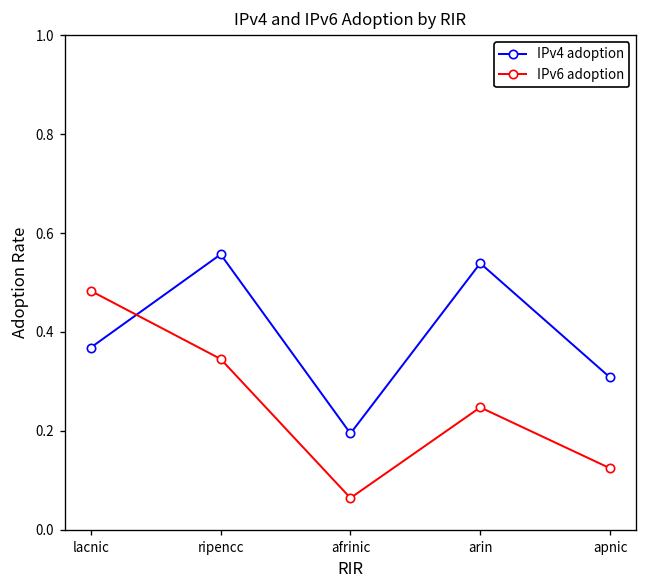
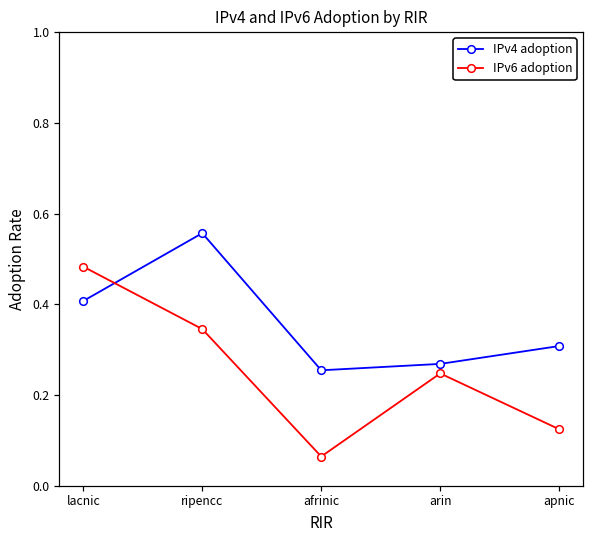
IPv4 adoption, lacnic: 0.37 -> 0.41
IPv4 adoption, afrinic: 0.19 -> 0.25
IPv4 adoption, arin: 0.54 -> 0.27
